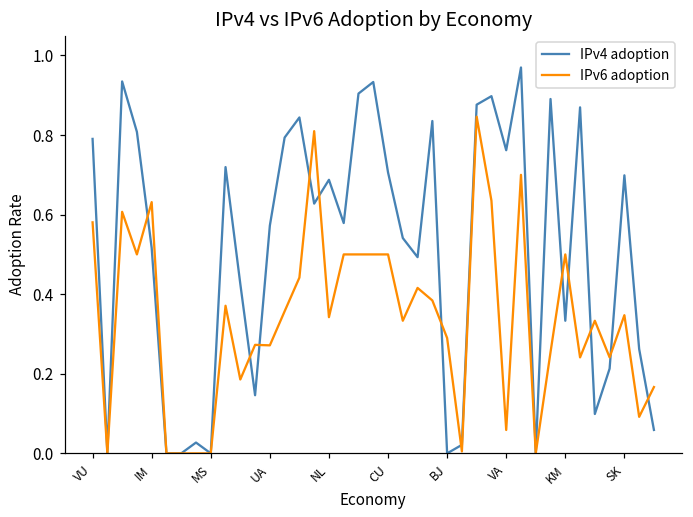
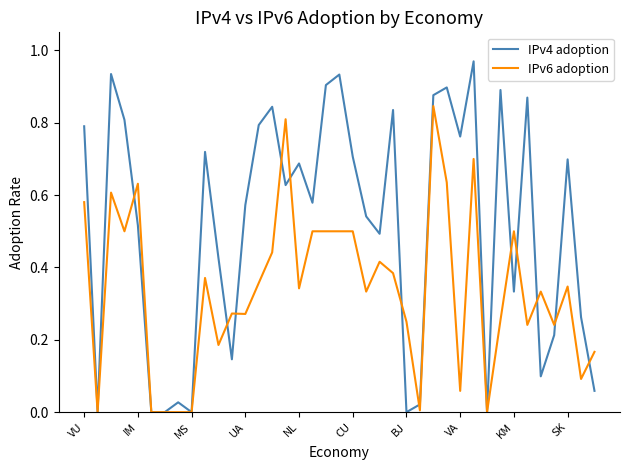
IPv6 adoption, BJ: 0.29 -> 0.25
